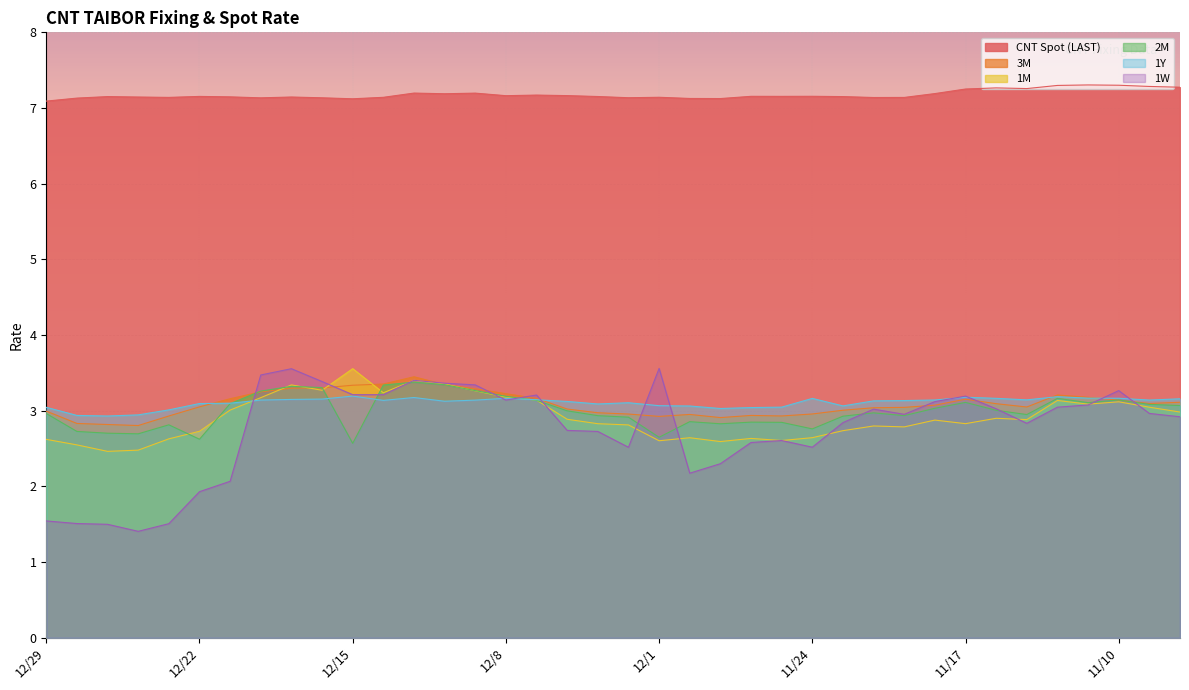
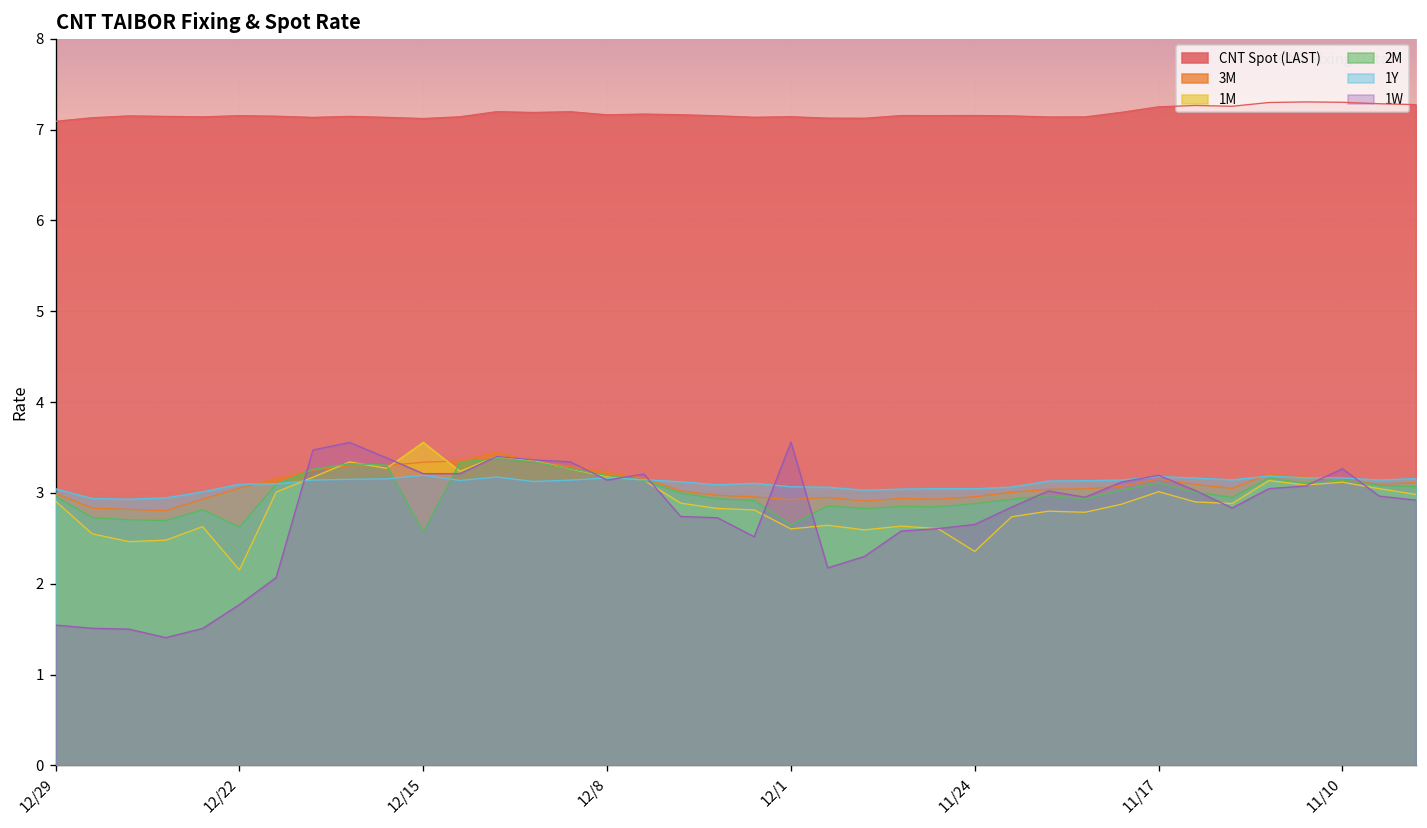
1M, 12/29: 2.6 -> 2.9
1M, 12/22: 2.7 -> 2.2
1W, 12/22: 1.9 -> 1.8
1M, 11/24: 2.6 -> 2.4
2M, 11/24: 2.8 -> 2.9
1Y, 11/24: 3.2 -> 3.0
1W, 11/24: 2.5 -> 2.7
1M, 11/17: 2.8 -> 3.0
